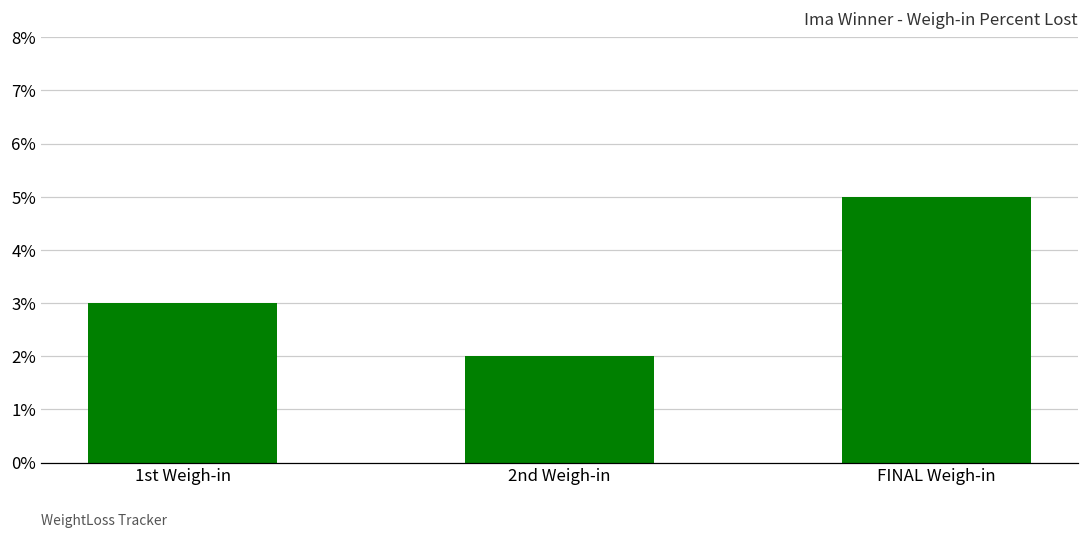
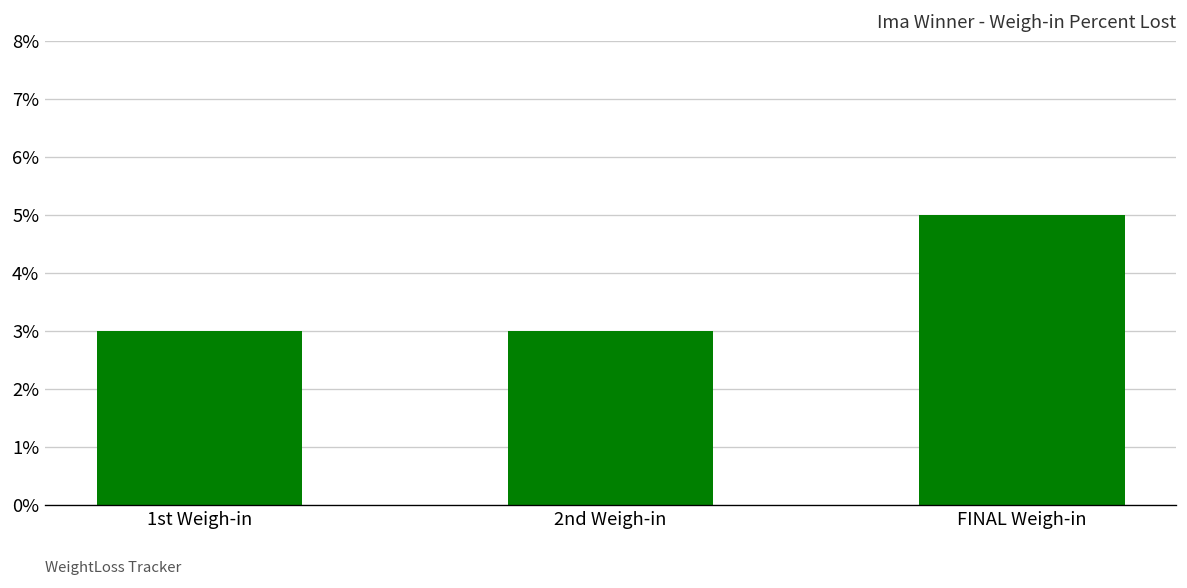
2nd Weigh-in: 2.0% -> 3.0%
